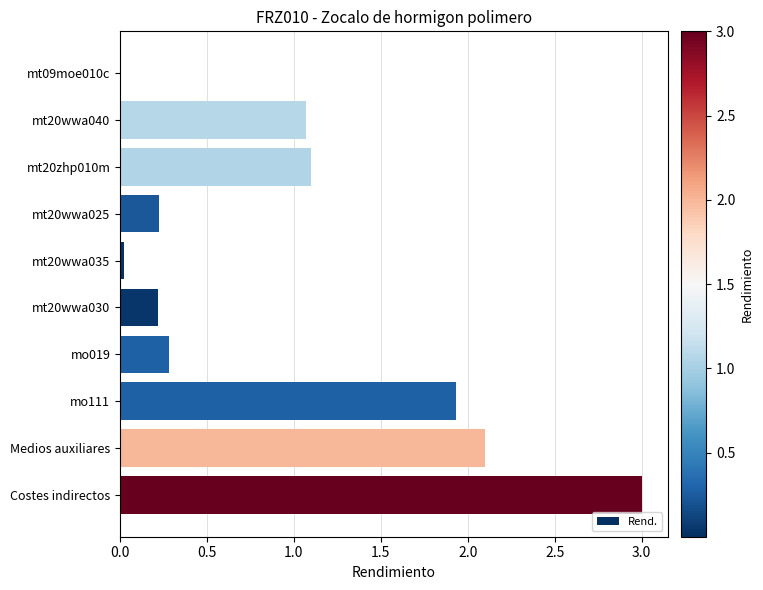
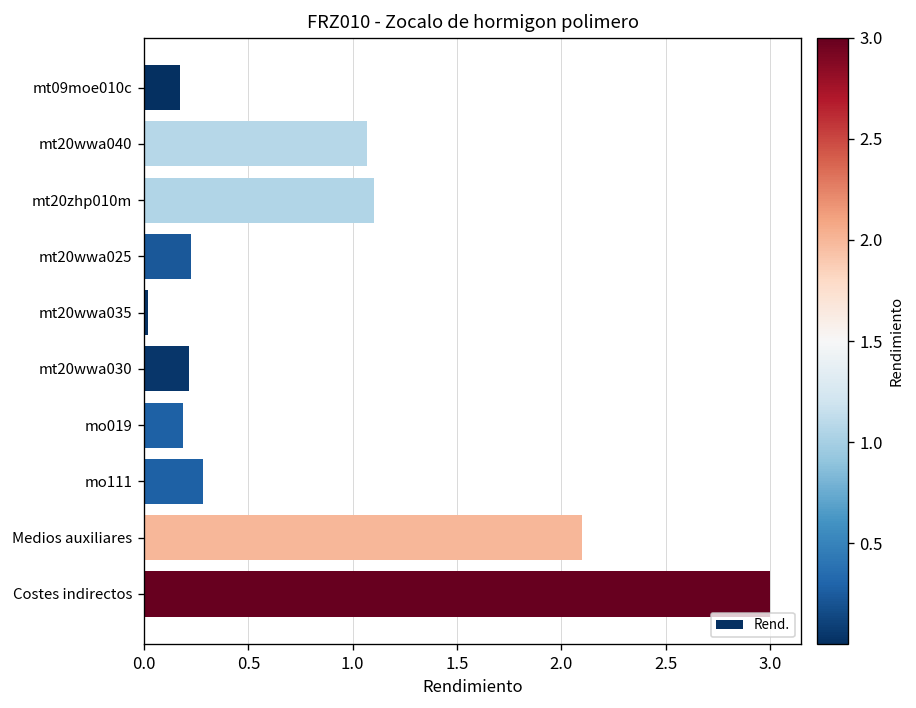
mt09moe010c: 0.00 -> 0.17
mo019: 0.28 -> 0.19
mo111: 1.93 -> 0.28
